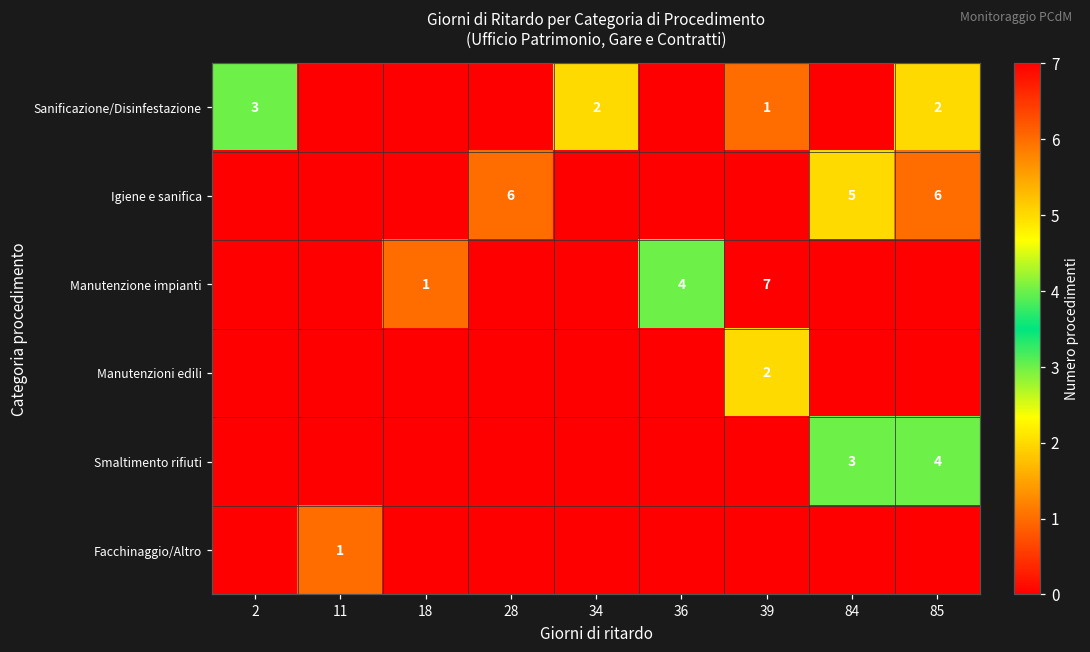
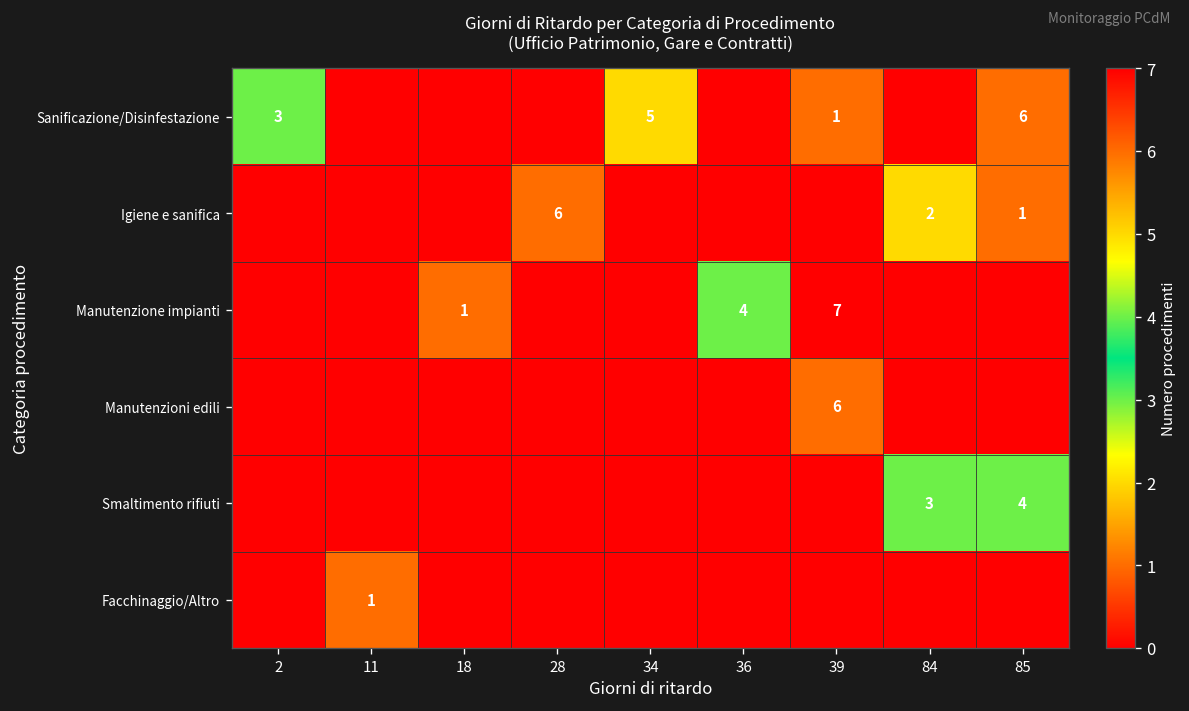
Sanificazione/Disinfestazione, 34: 2 -> 5
Sanificazione/Disinfestazione, 85: 2 -> 6
Igiene e sanifica, 84: 5 -> 2
Igiene e sanifica, 85: 6 -> 1
Manutenzioni edili, 39: 2 -> 6
